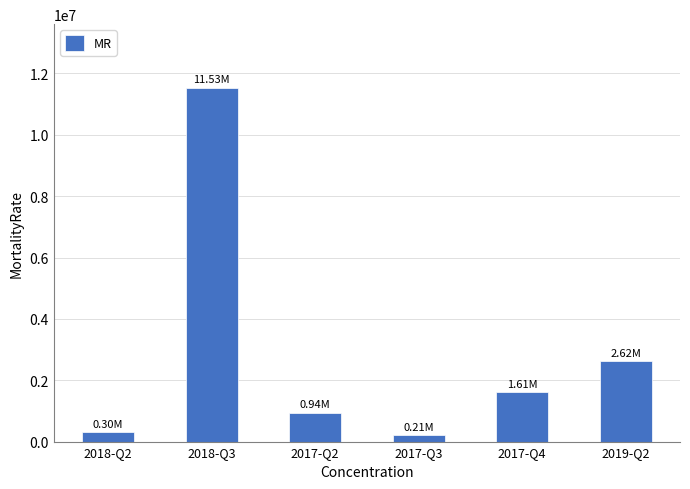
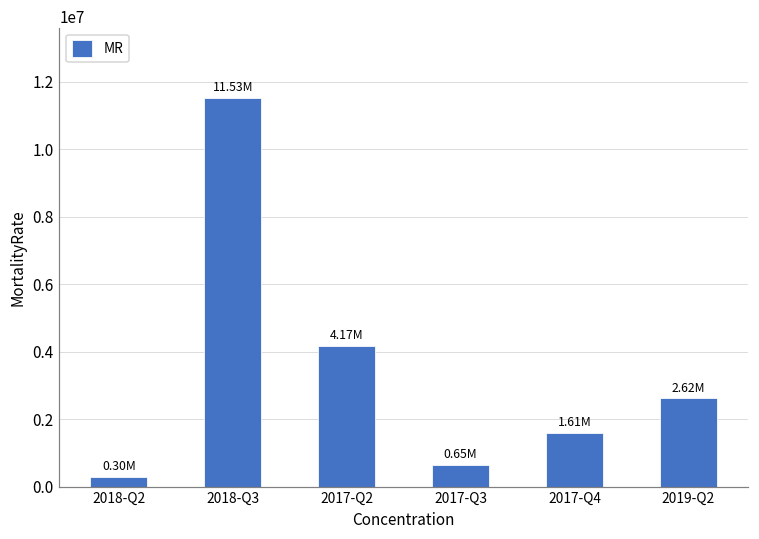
2017-Q2: 0.94M -> 4.17M
2017-Q3: 0.21M -> 0.65M
